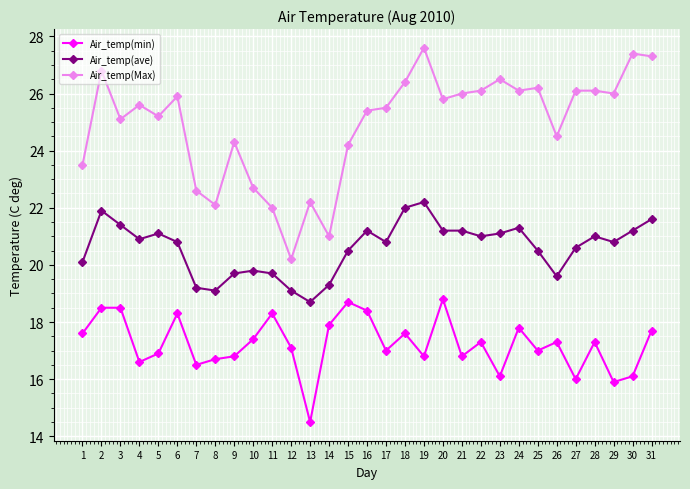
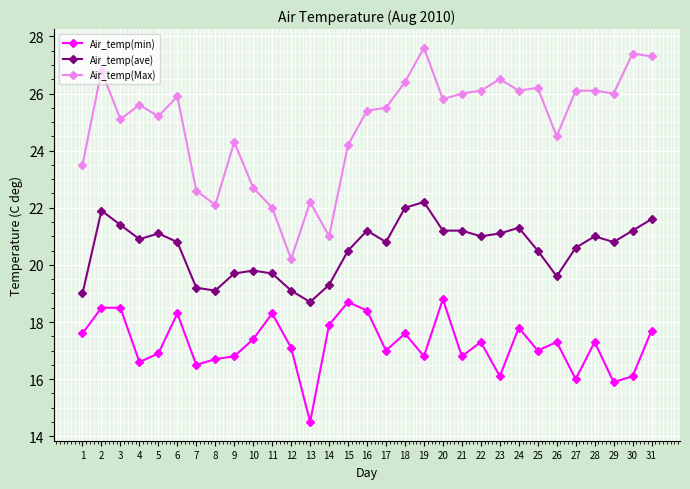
Air_temp(ave), 1: 20.1 -> 19.0
